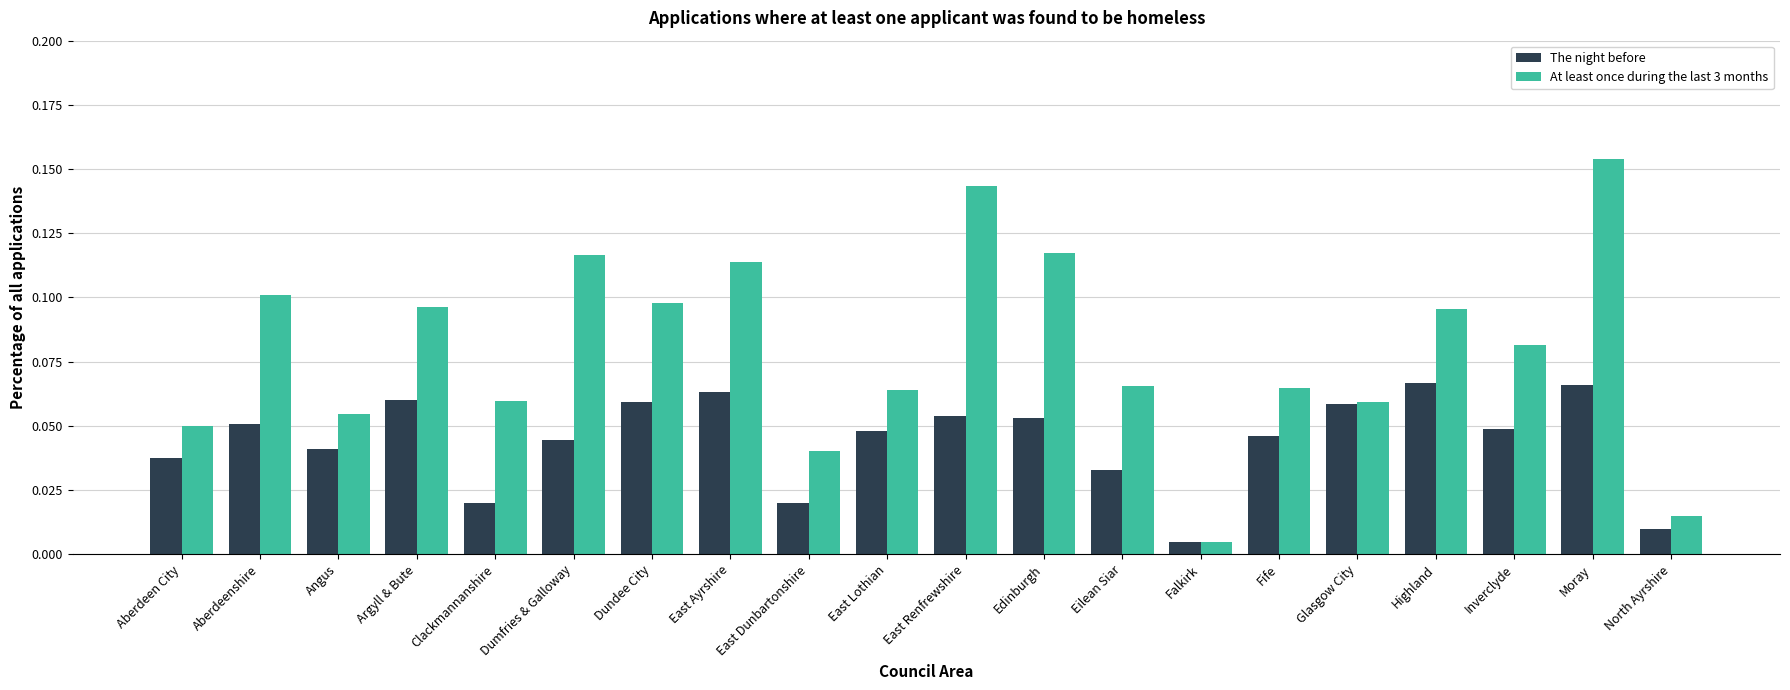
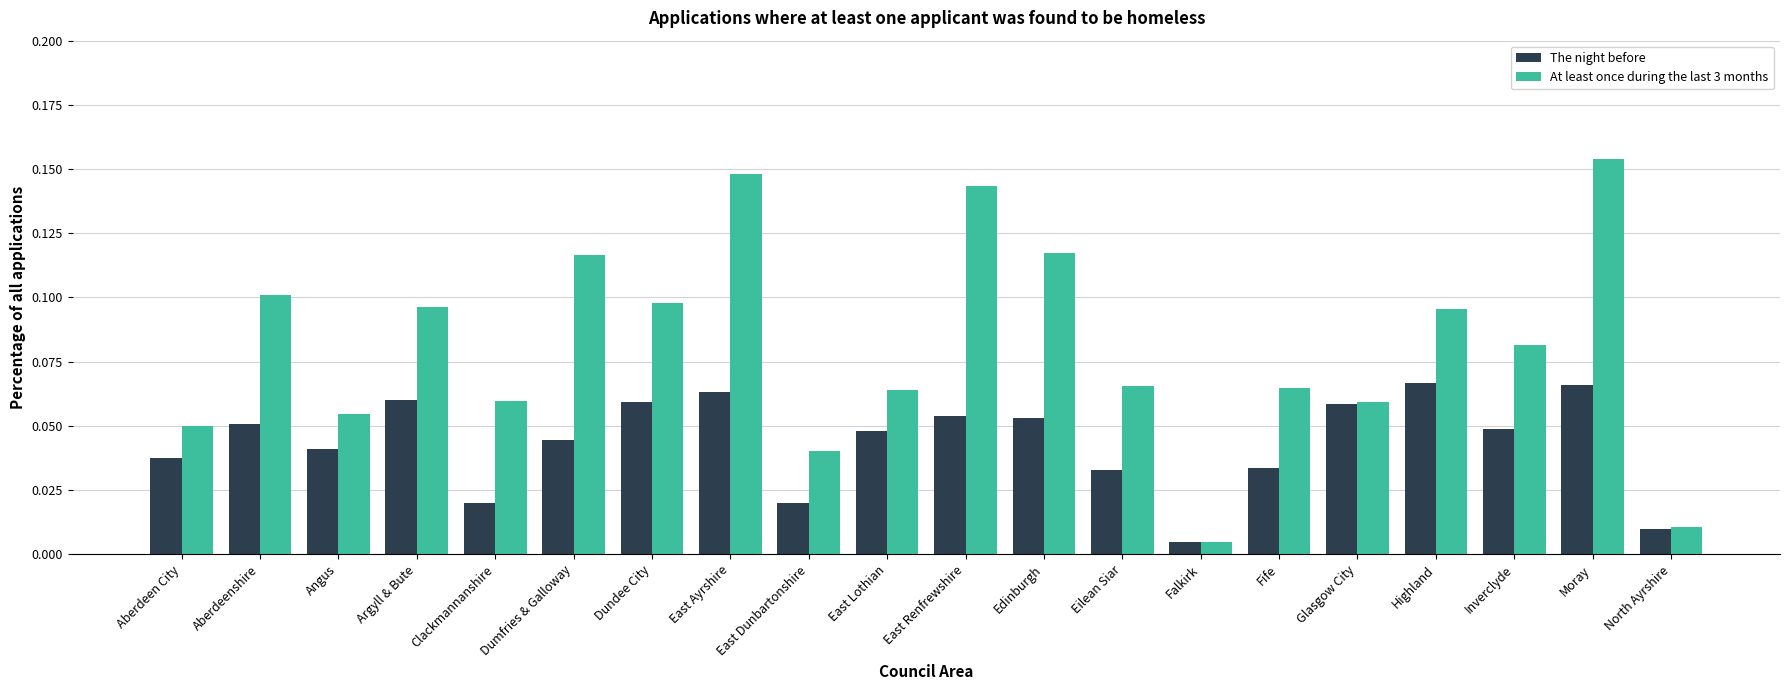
At least once during the last 3 months, East Ayrshire: 0.114 -> 0.148
The night before, Fife: 0.046 -> 0.033
At least once during the last 3 months, North Ayrshire: 0.015 -> 0.011
